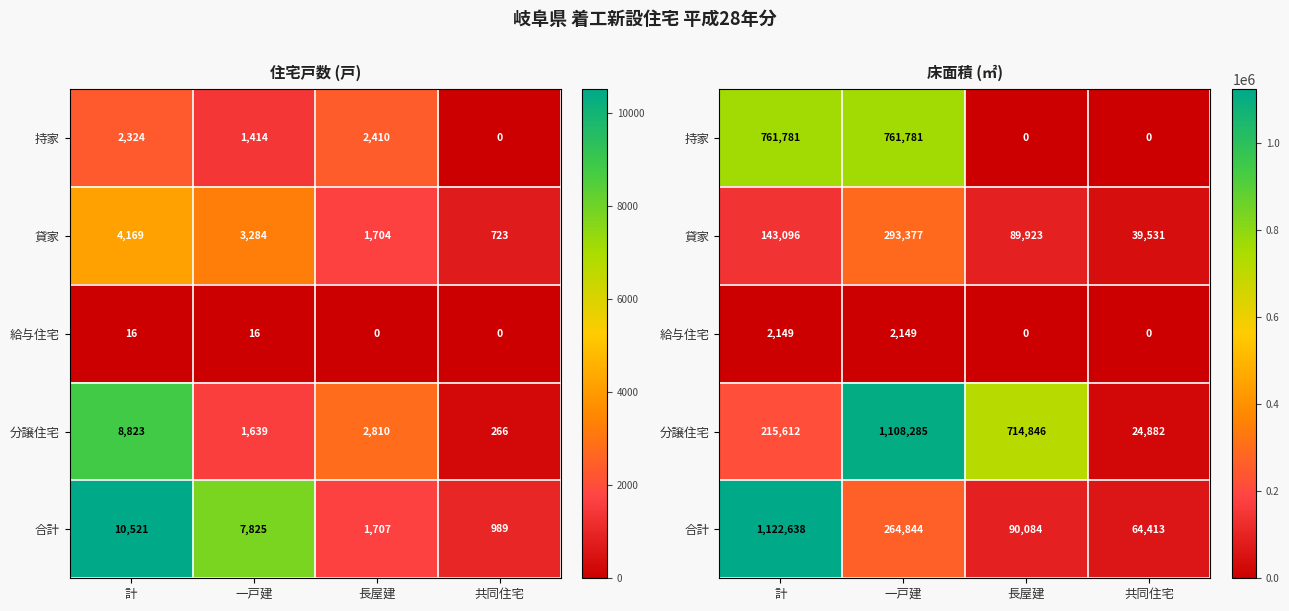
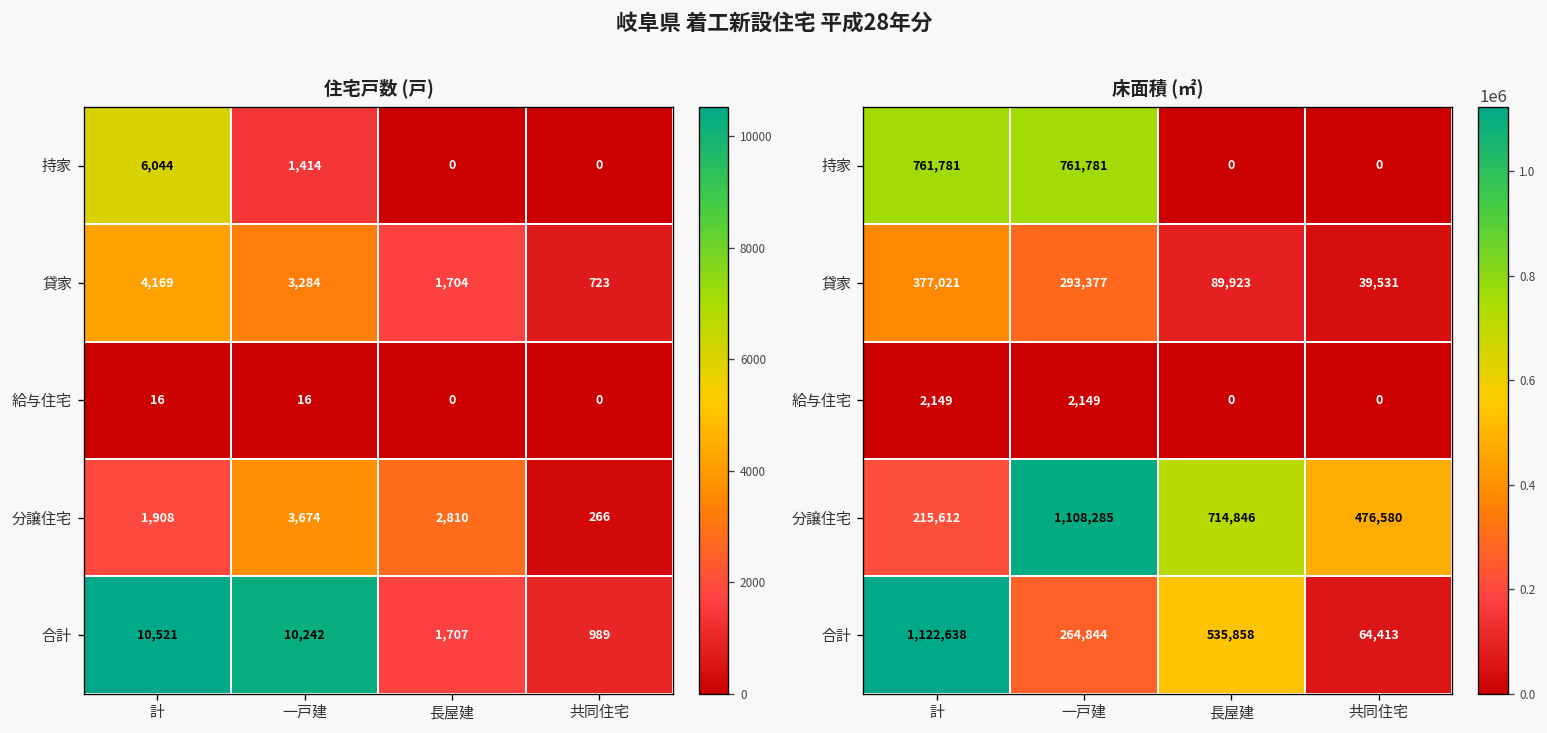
住宅戸数 (戸), 持家, 計: 2,324 -> 6,044
住宅戸数 (戸), 持家, 長屋建: 2,410 -> 0
住宅戸数 (戸), 分譲住宅, 計: 8,823 -> 1,908
住宅戸数 (戸), 分譲住宅, 一戸建: 1,639 -> 3,674
住宅戸数 (戸), 合計, 一戸建: 7,825 -> 10,242
床面積 (㎡), 貸家, 計: 143,096 -> 377,021
床面積 (㎡), 分譲住宅, 共同住宅: 24,882 -> 476,580
床面積 (㎡), 合計, 長屋建: 90,084 -> 535,858
